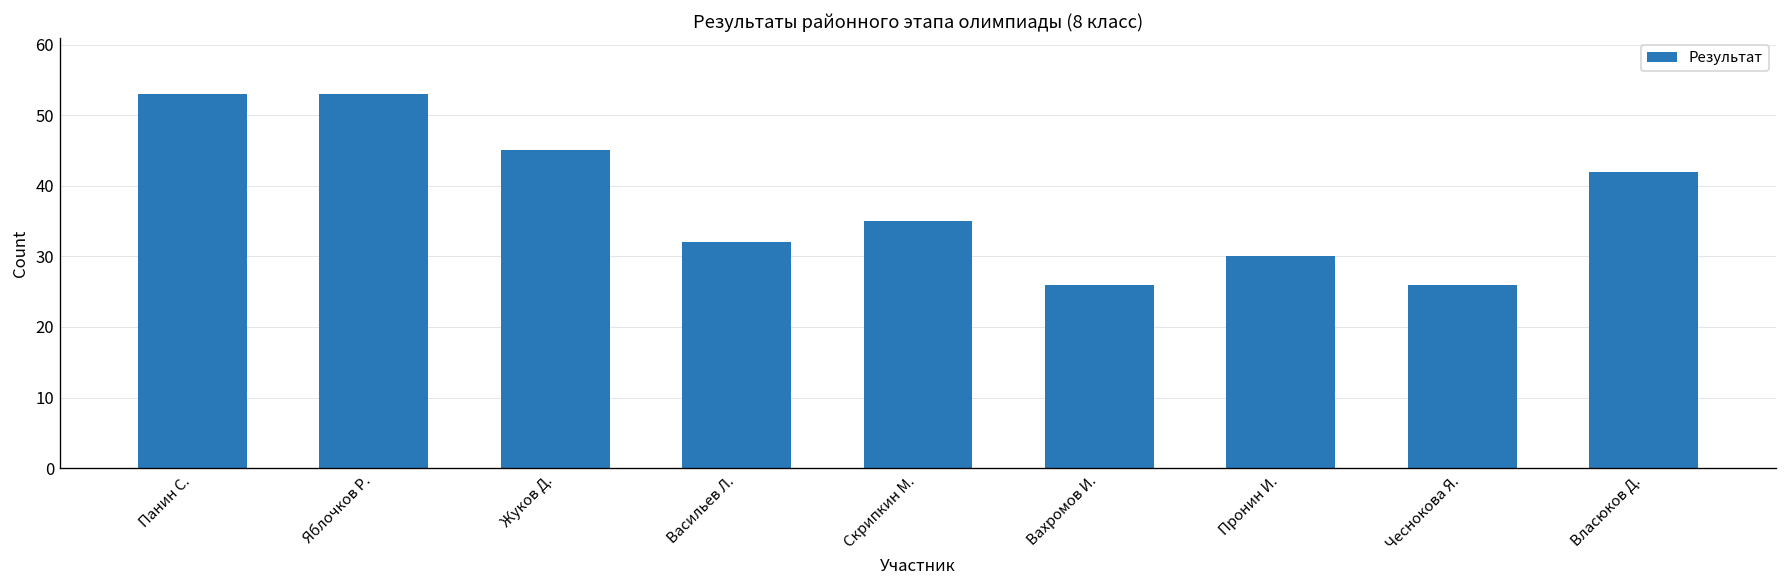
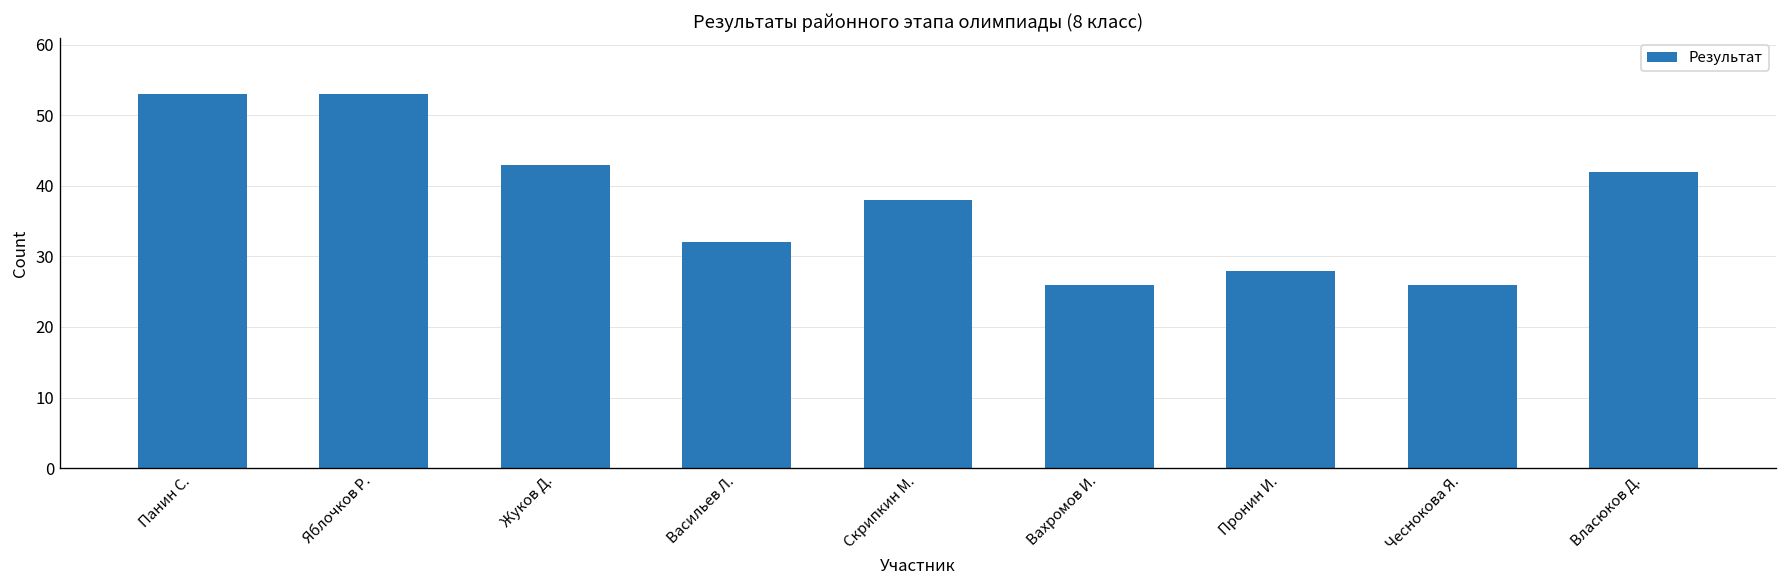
Жуков Д.: 45 -> 43
Скрипкин М.: 35 -> 38
Пронин И.: 30 -> 28
